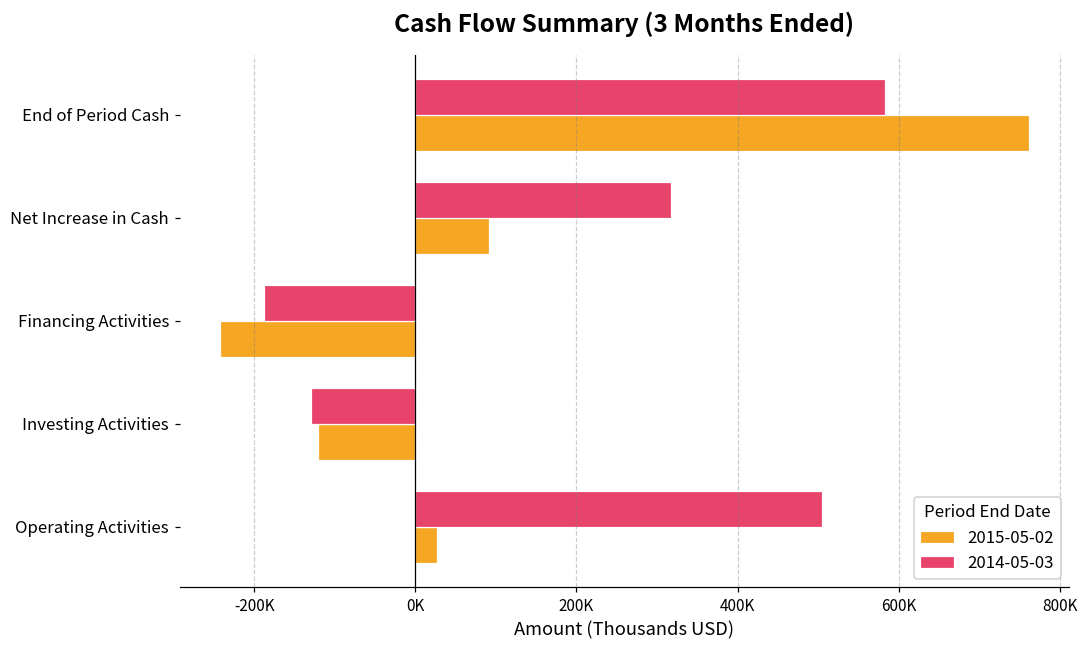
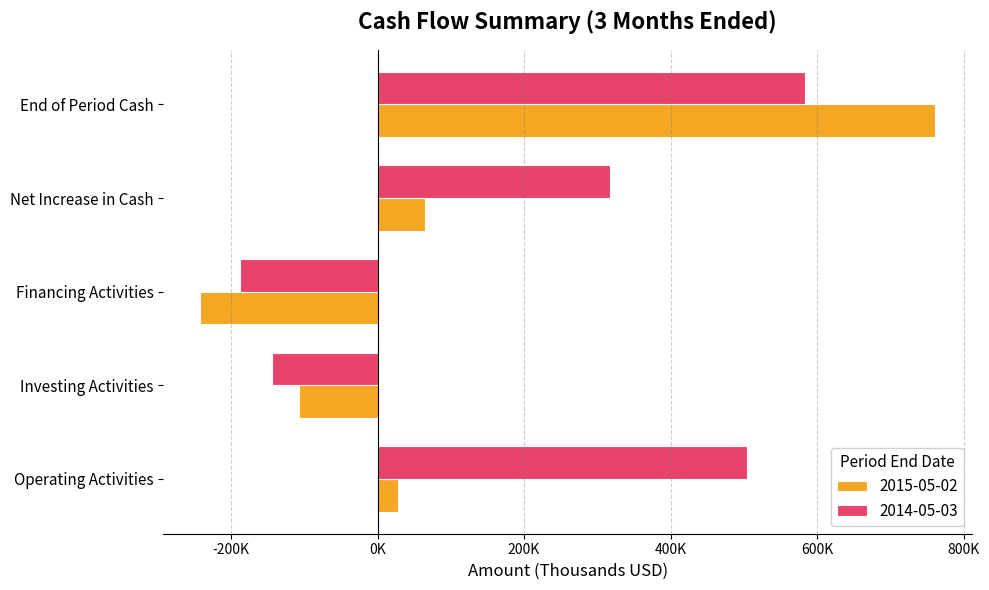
2015-05-02, Net Increase in Cash: 90000 -> 60000
2014-05-03, Investing Activities: -130000 -> -140000
2015-05-02, Investing Activities: -120000 -> -110000
